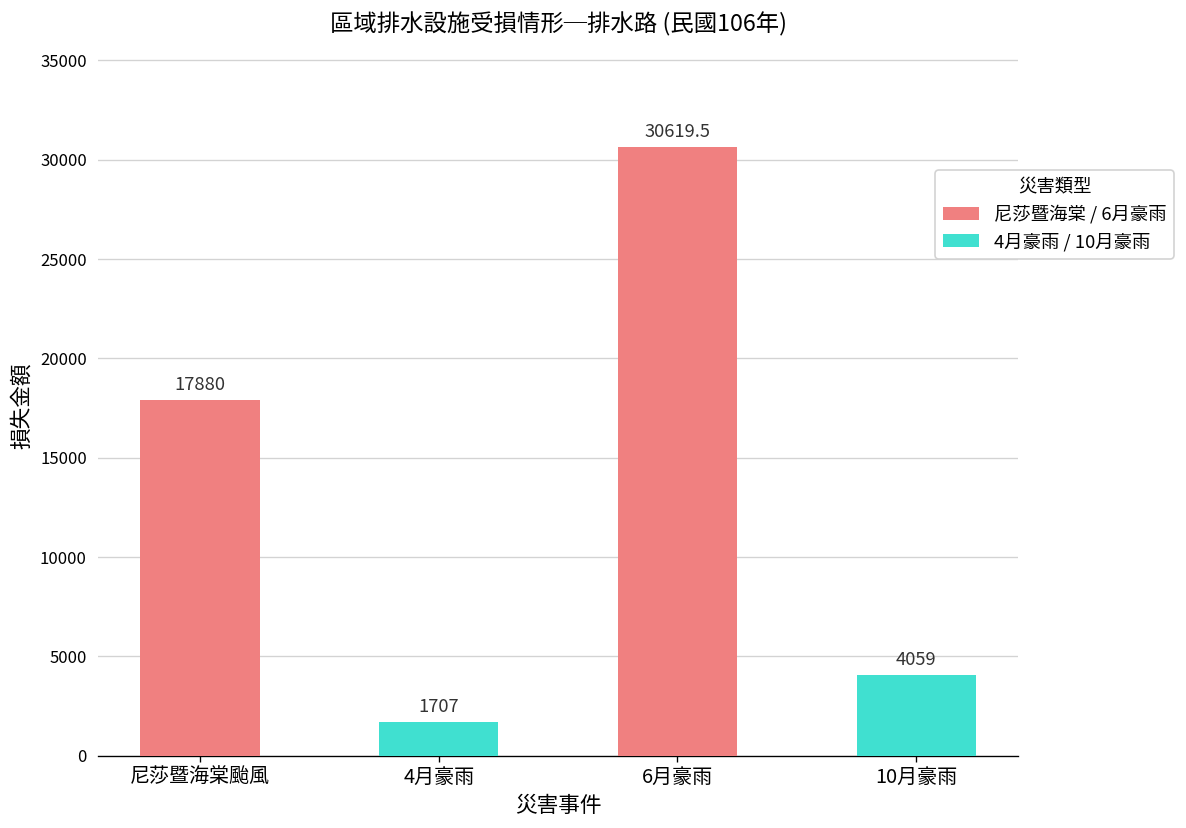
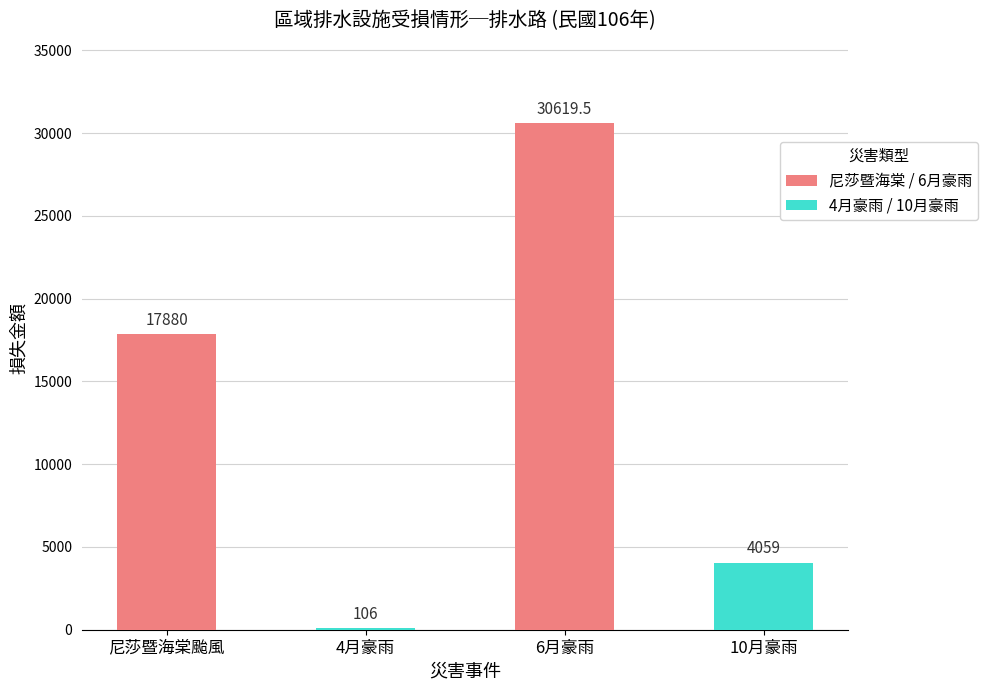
4月豪雨: 1707 -> 106
